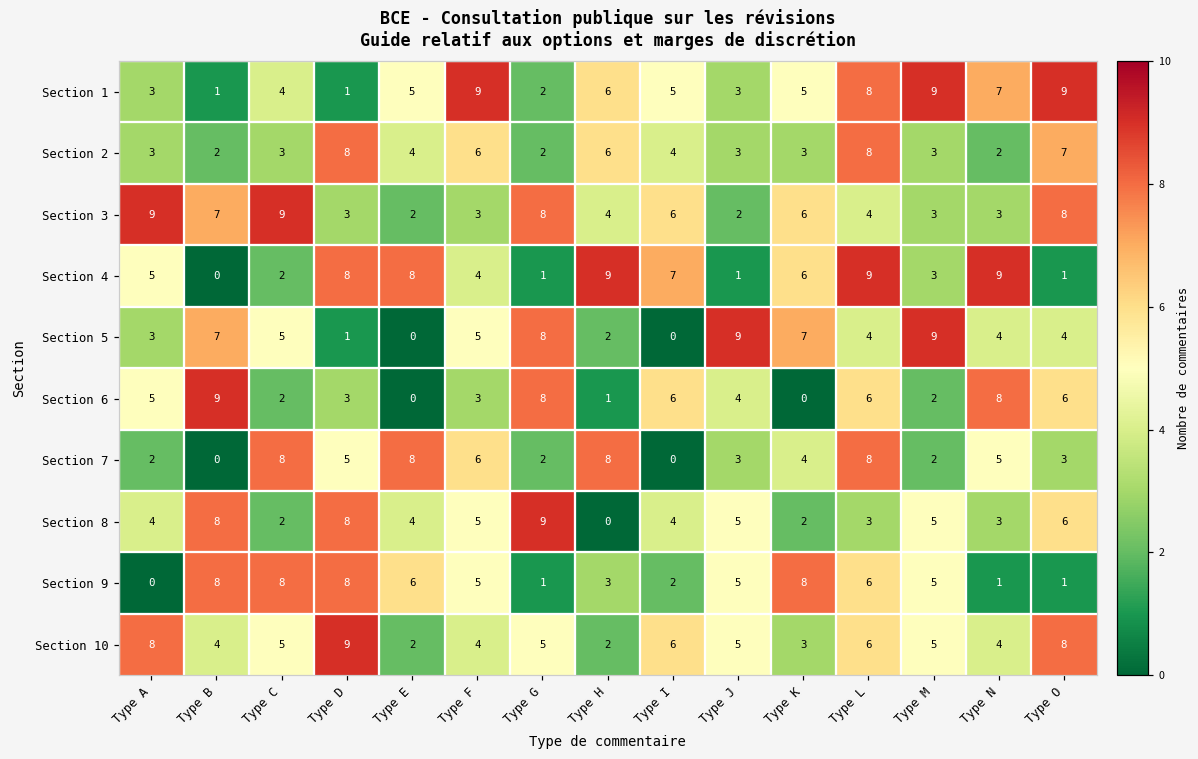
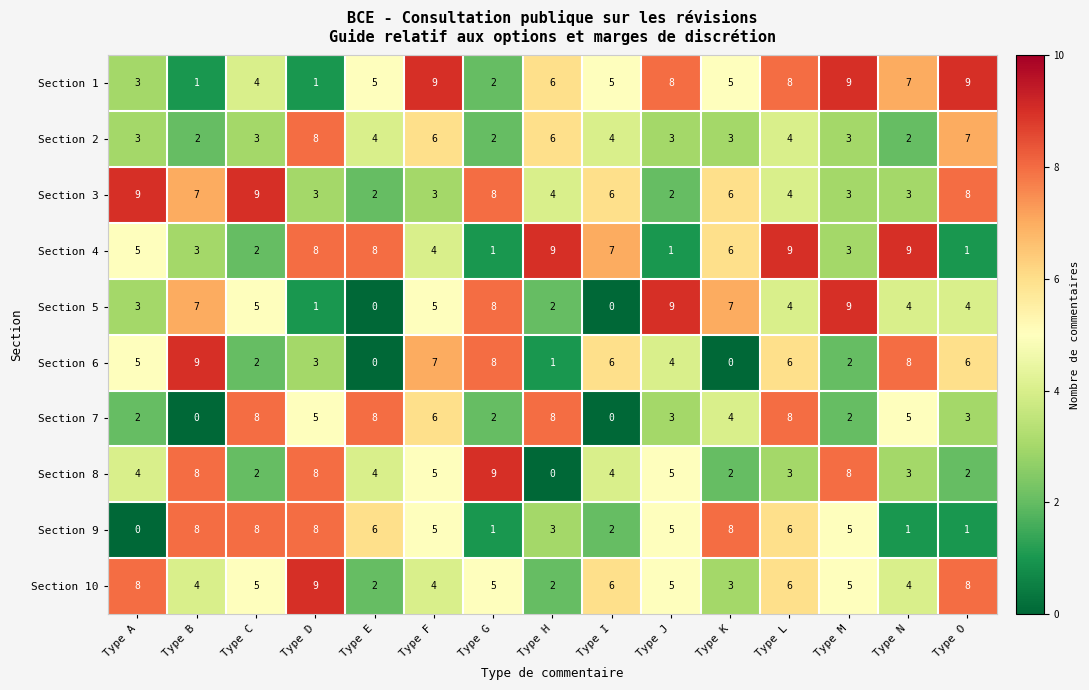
Section 1, Type J: 3 -> 8
Section 2, Type L: 8 -> 4
Section 4, Type B: 0 -> 3
Section 6, Type F: 3 -> 7
Section 8, Type M: 5 -> 8
Section 8, Type O: 6 -> 2
